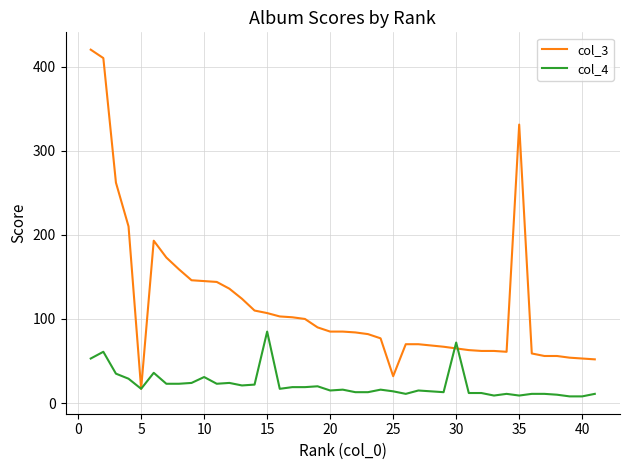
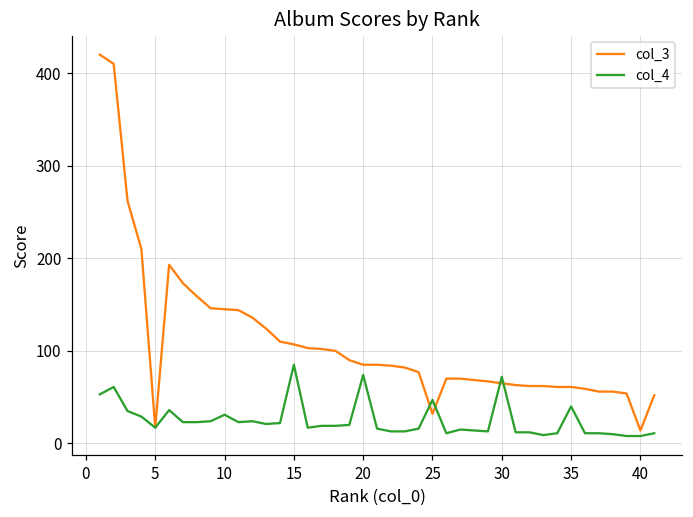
col_4, 20: 20 -> 70
col_4, 25: 10 -> 50
col_3, 35: 330 -> 60
col_4, 35: 10 -> 40
col_3, 40: 50 -> 10
